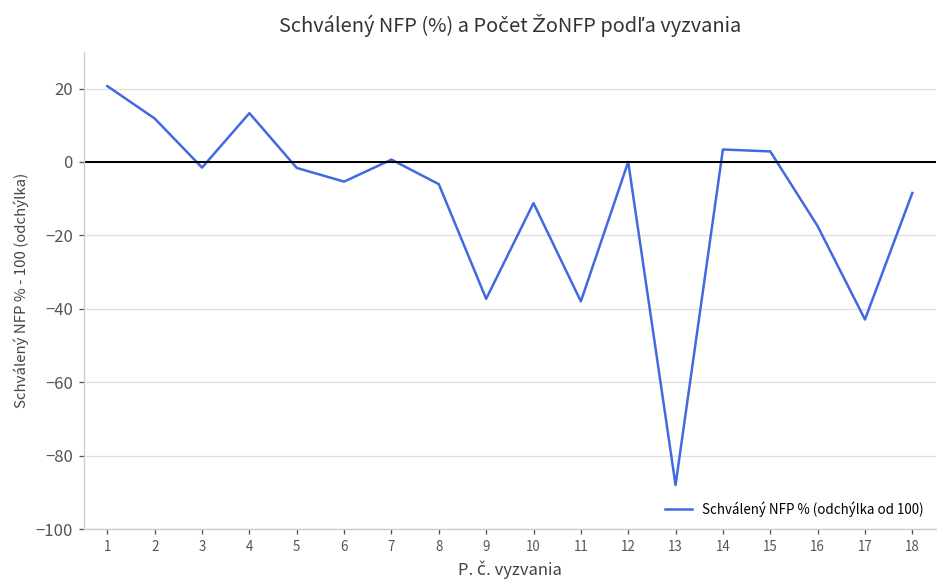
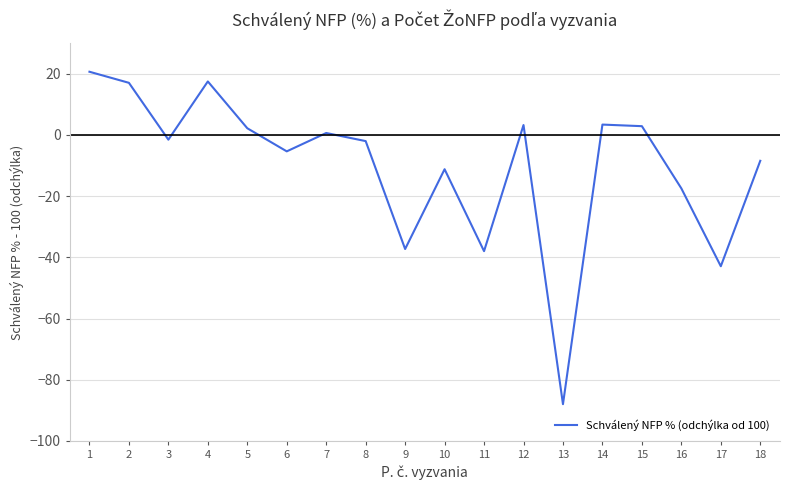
2: 12 -> 17
4: 13 -> 17
5: -2 -> 2
8: -6 -> -2
12: 0 -> 3
